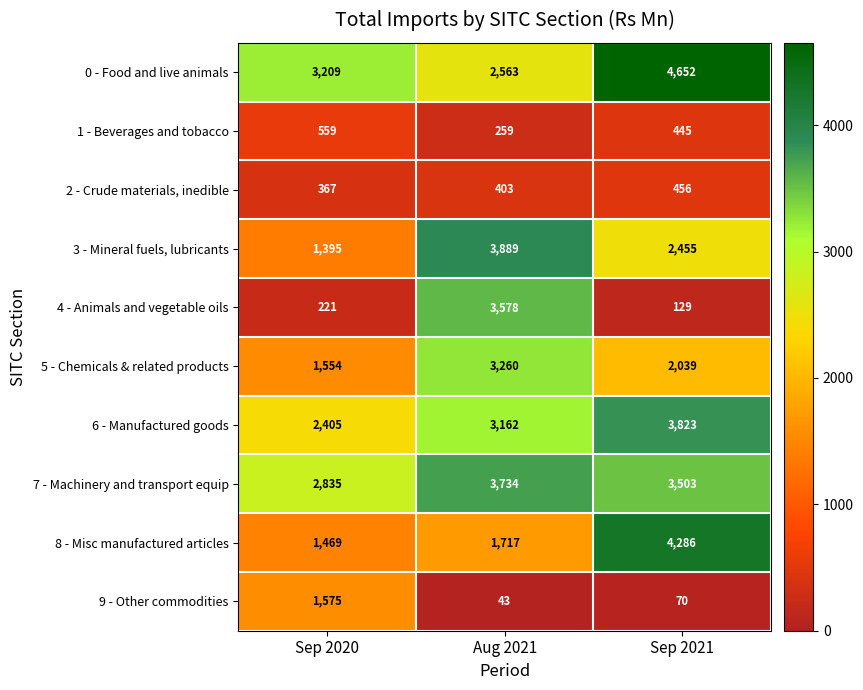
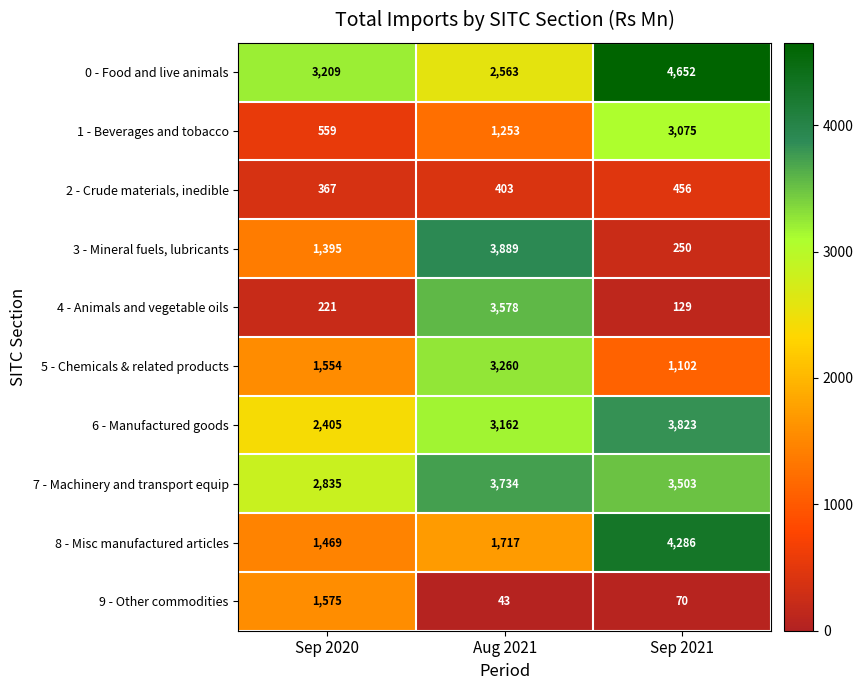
1 - Beverages and tobacco, Aug 2021: 259 -> 1,253
1 - Beverages and tobacco, Sep 2021: 445 -> 3,075
3 - Mineral fuels, lubricants, Sep 2021: 2,455 -> 250
5 - Chemicals & related products, Sep 2021: 2,039 -> 1,102
